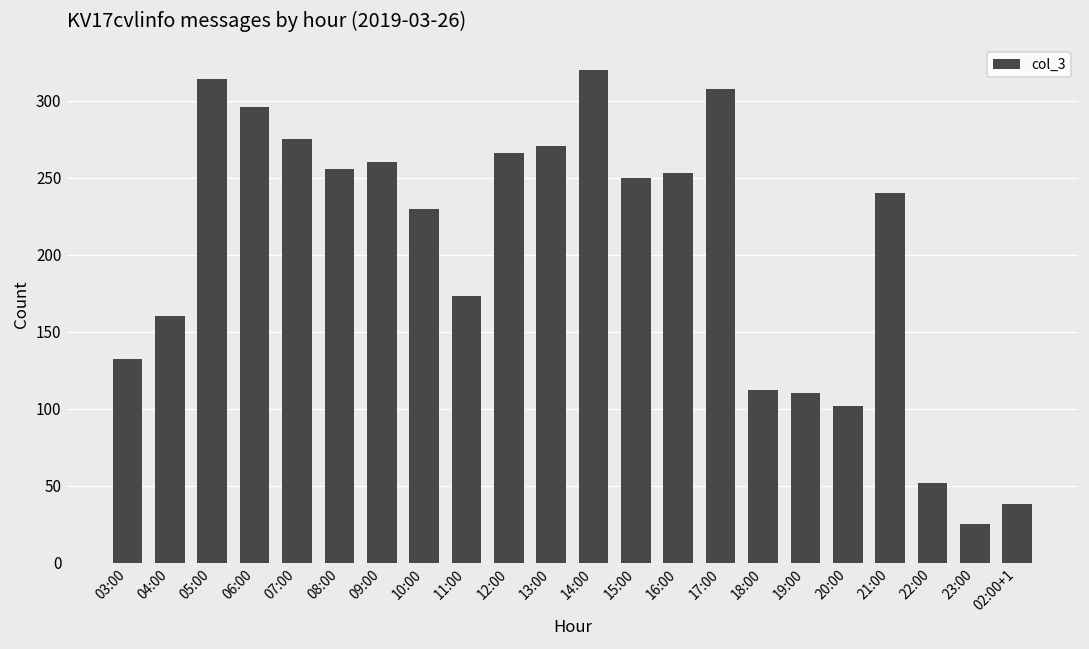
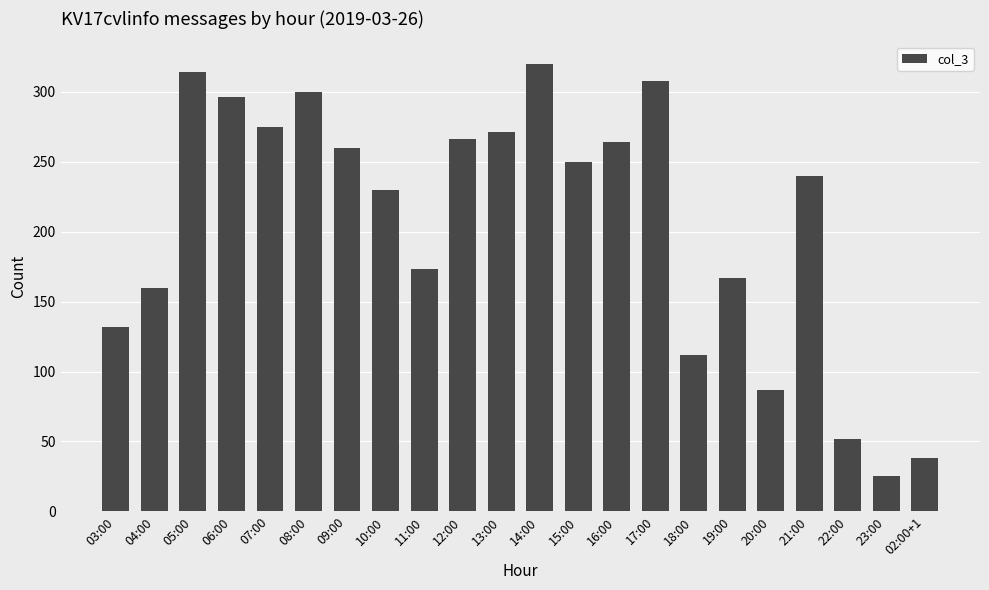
08:00: 256 -> 300
16:00: 253 -> 264
19:00: 110 -> 167
20:00: 102 -> 87
